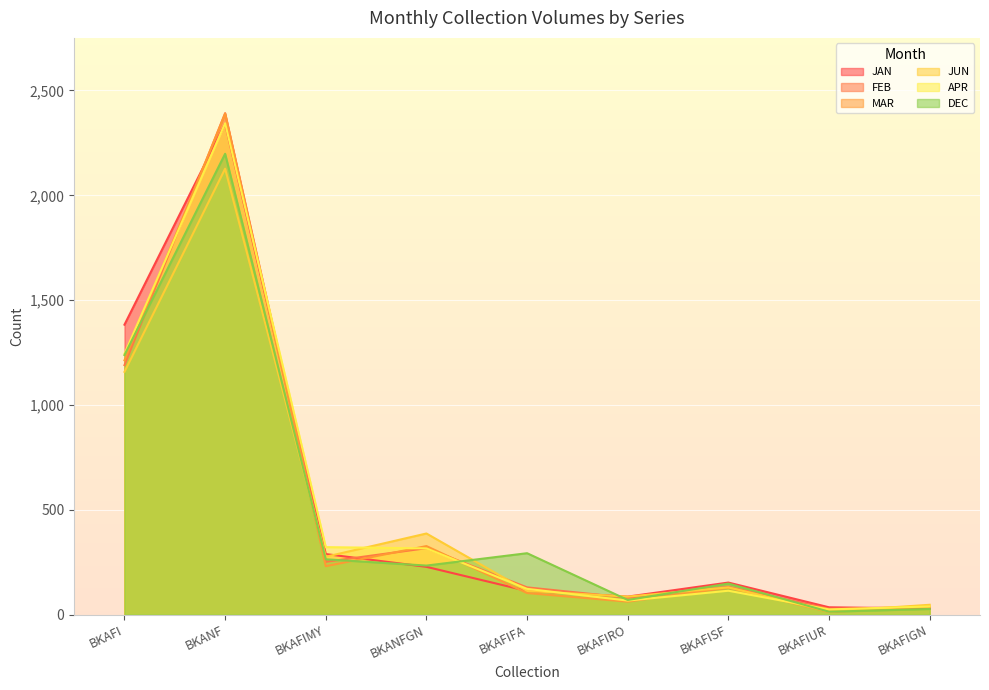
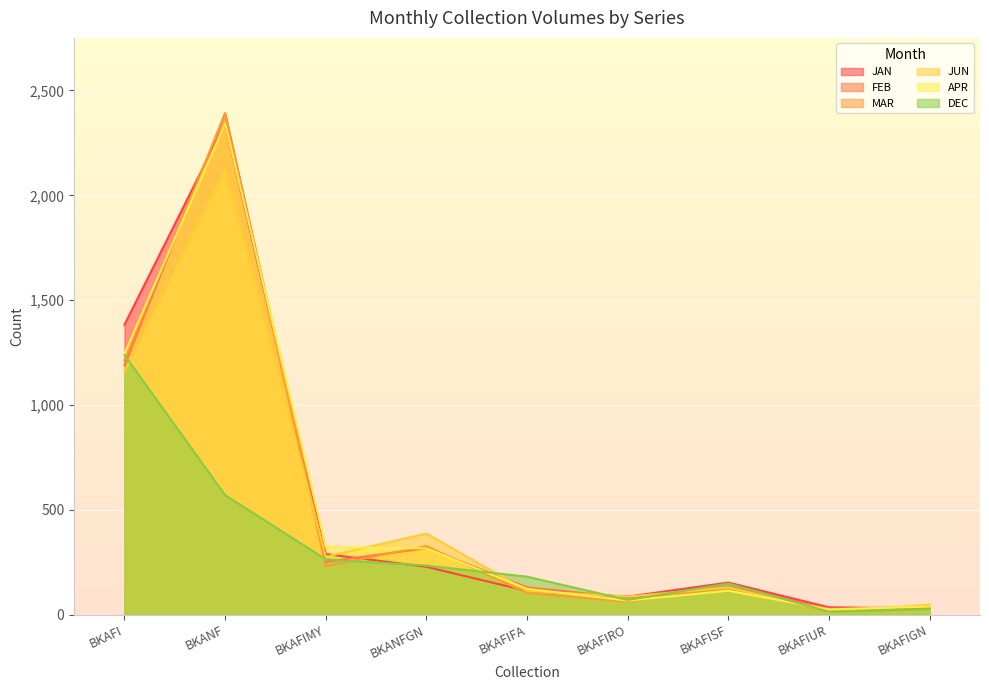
DEC, BKANF: 2,200 -> 570
DEC, BKAFIFA: 290 -> 180
